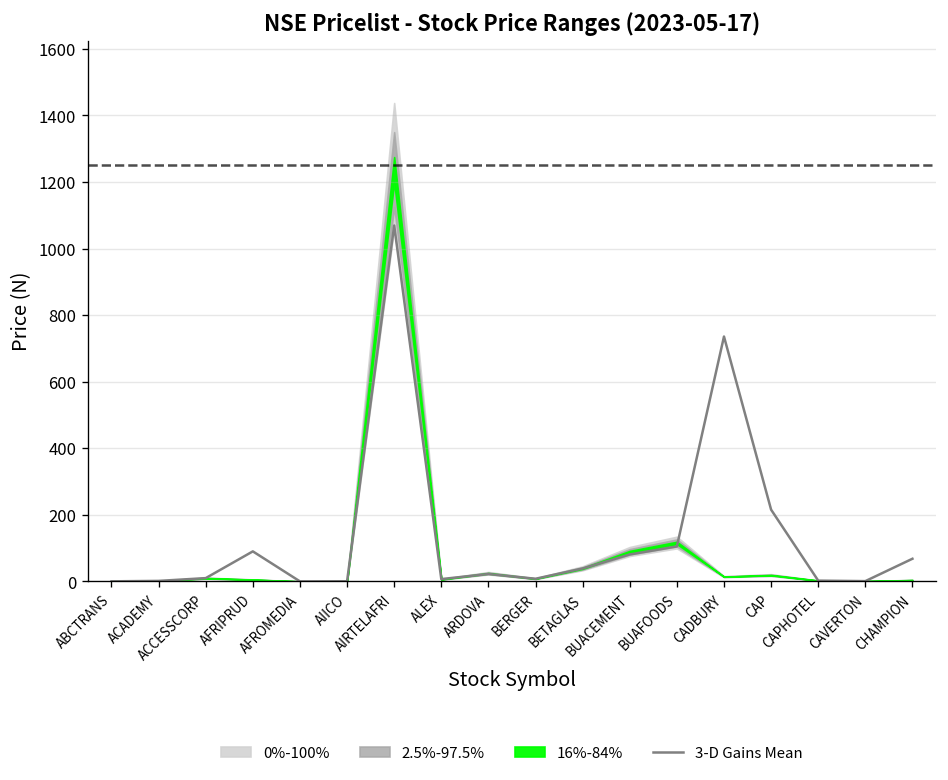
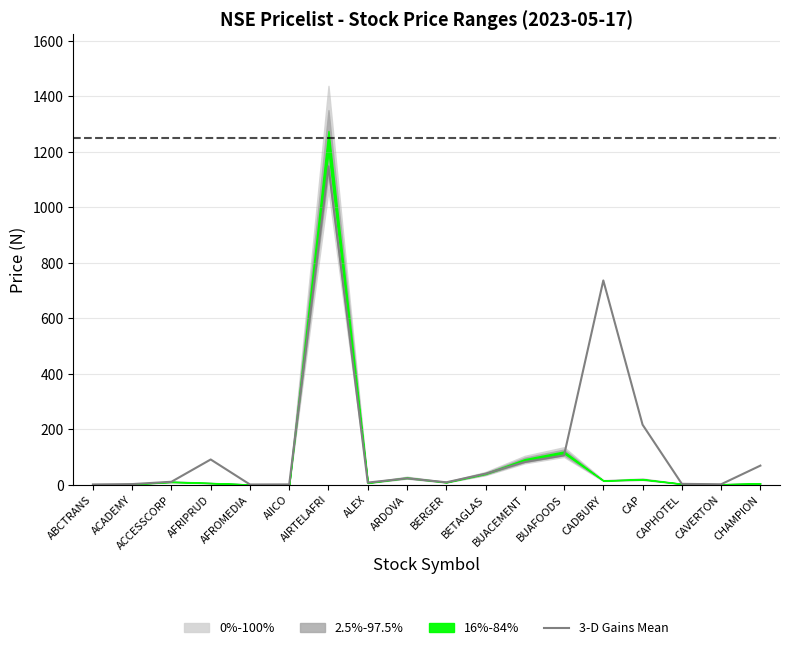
3-D Gains Mean, AIRTELAFRI: 1070 -> 1150
